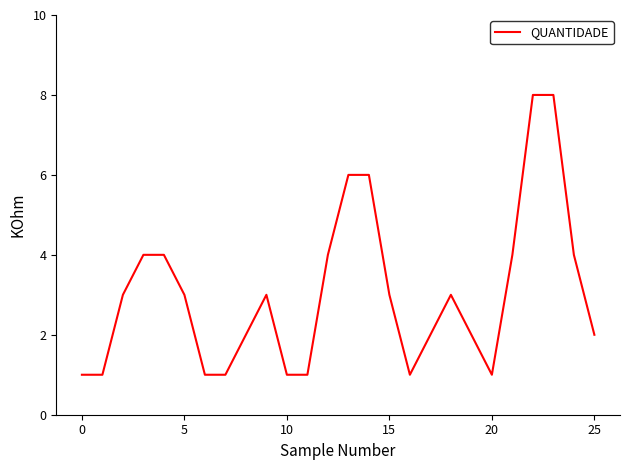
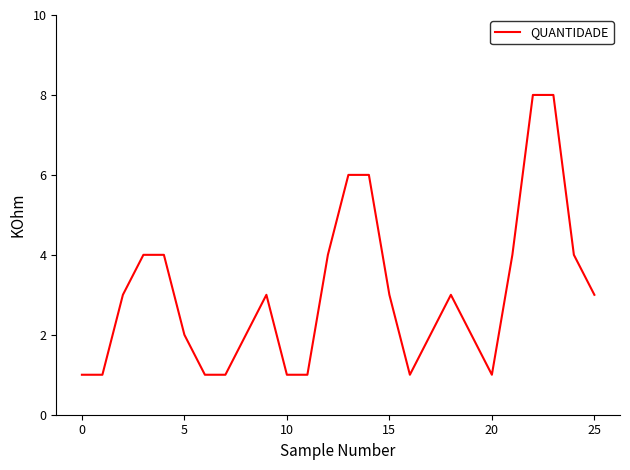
5: 3 -> 2
25: 2 -> 3
